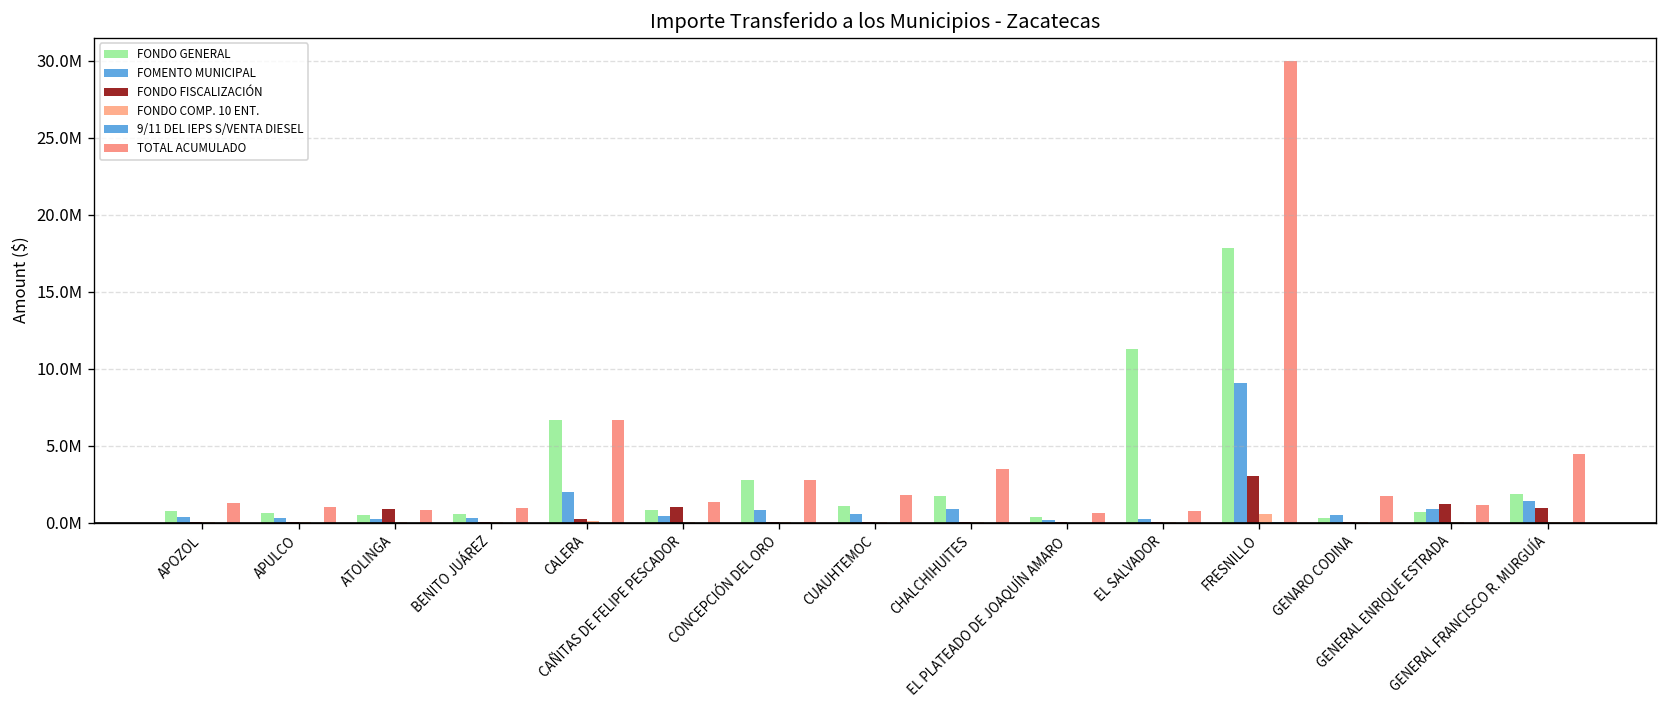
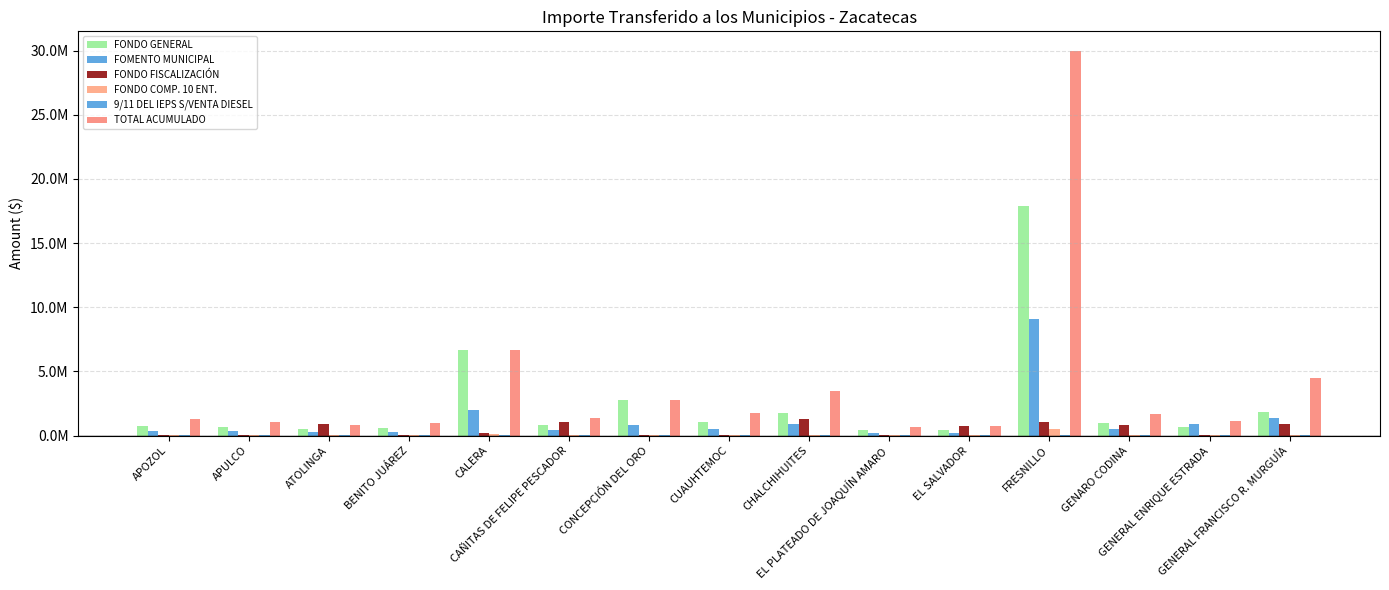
FONDO FISCALIZACIÓN, CHALCHIHUITES: 100000 -> 1300000
FONDO GENERAL, EL SALVADOR: 11300000 -> 500000
FONDO FISCALIZACIÓN, EL SALVADOR: 0 -> 700000
FONDO FISCALIZACIÓN, FRESNILLO: 3000000 -> 1000000
FONDO GENERAL, GENARO CODINA: 300000 -> 1000000
FONDO FISCALIZACIÓN, GENARO CODINA: 0 -> 800000
FONDO FISCALIZACIÓN, GENERAL ENRIQUE ESTRADA: 1200000 -> 0
